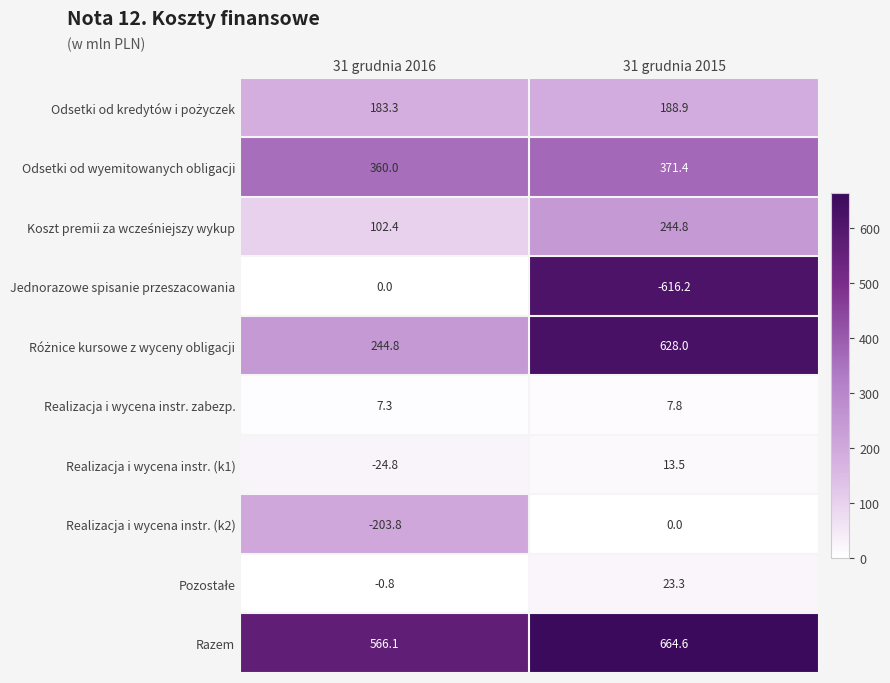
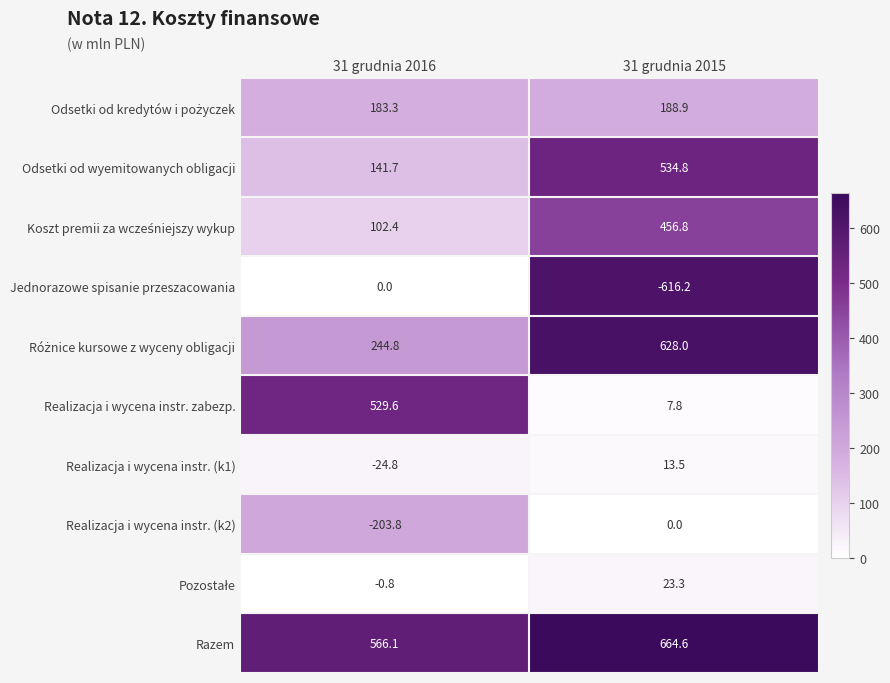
Odsetki od wyemitowanych obligacji, 31 grudnia 2016: 360.0 -> 141.7
Odsetki od wyemitowanych obligacji, 31 grudnia 2015: 371.4 -> 534.8
Koszt premii za wcześniejszy wykup, 31 grudnia 2015: 244.8 -> 456.8
Realizacja i wycena instr. zabezp., 31 grudnia 2016: 7.3 -> 529.6
